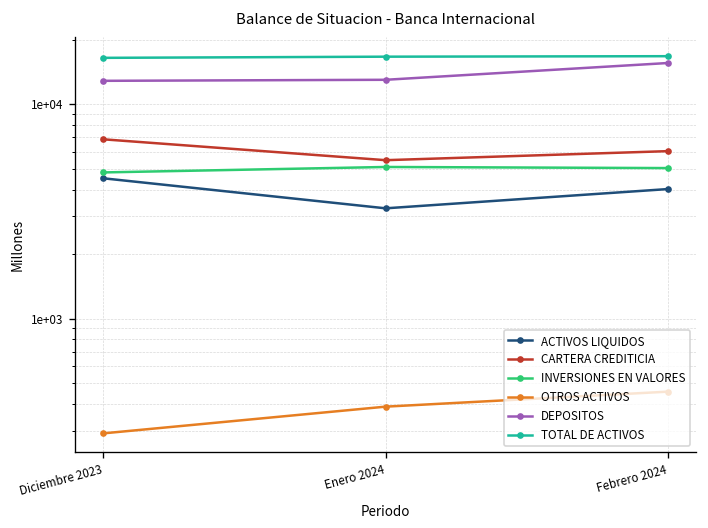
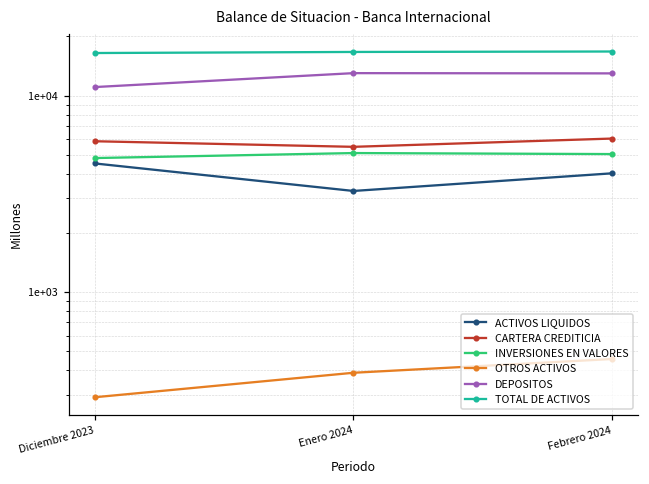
CARTERA CREDITICIA, Diciembre 2023: 6900 -> 5900
DEPOSITOS, Diciembre 2023: 13000 -> 11000
DEPOSITOS, Febrero 2024: 16000 -> 13000
